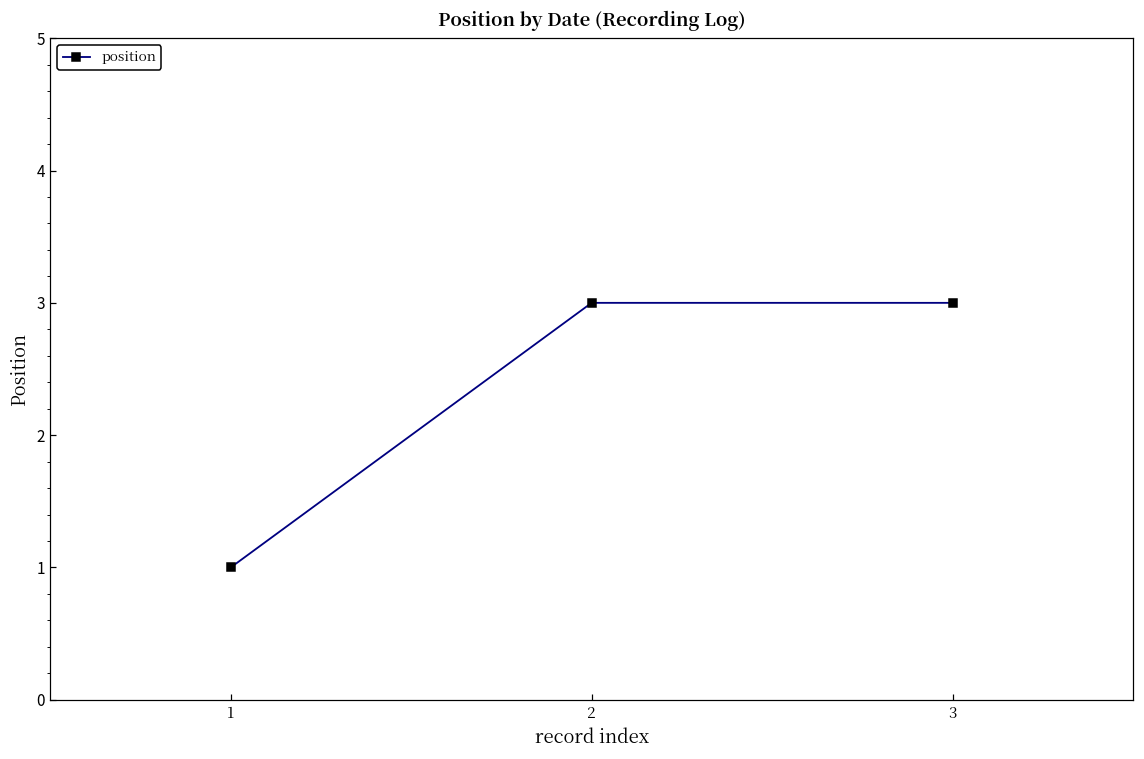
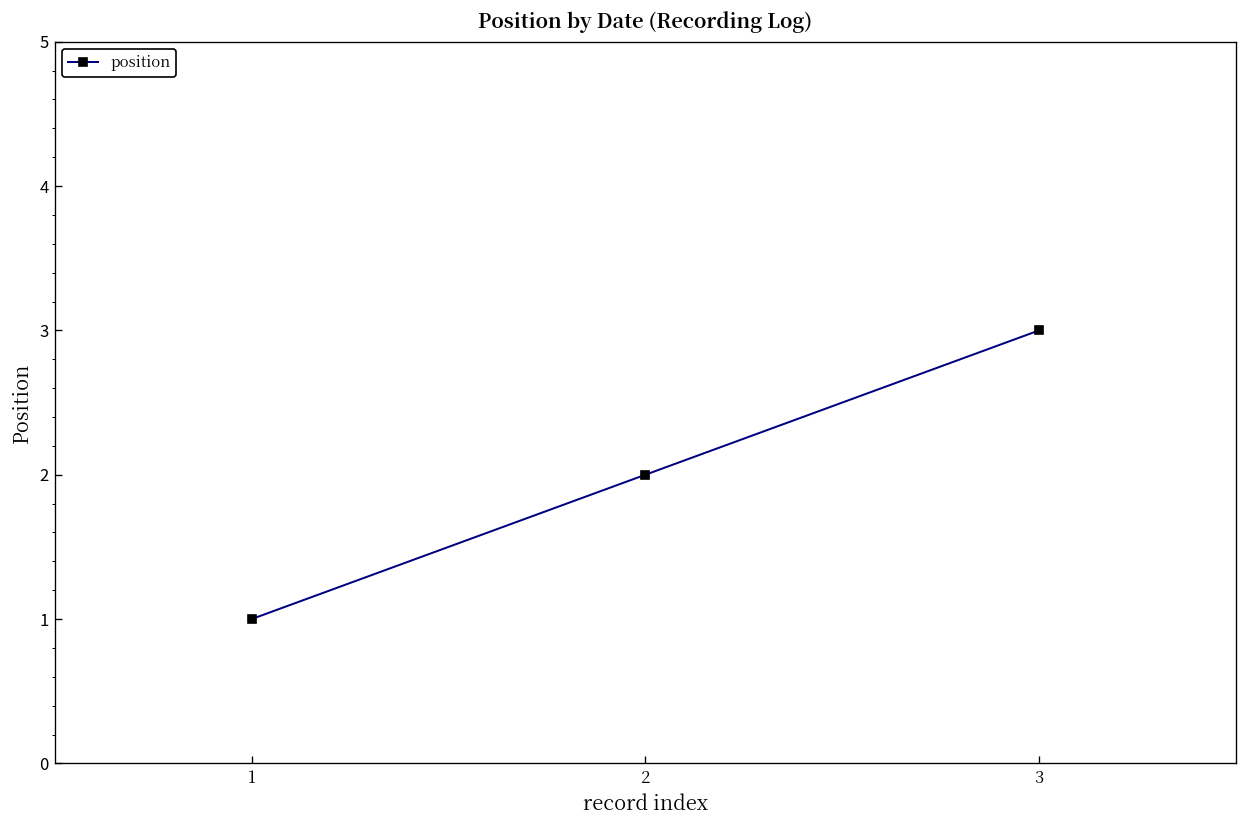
2: 3 -> 2
